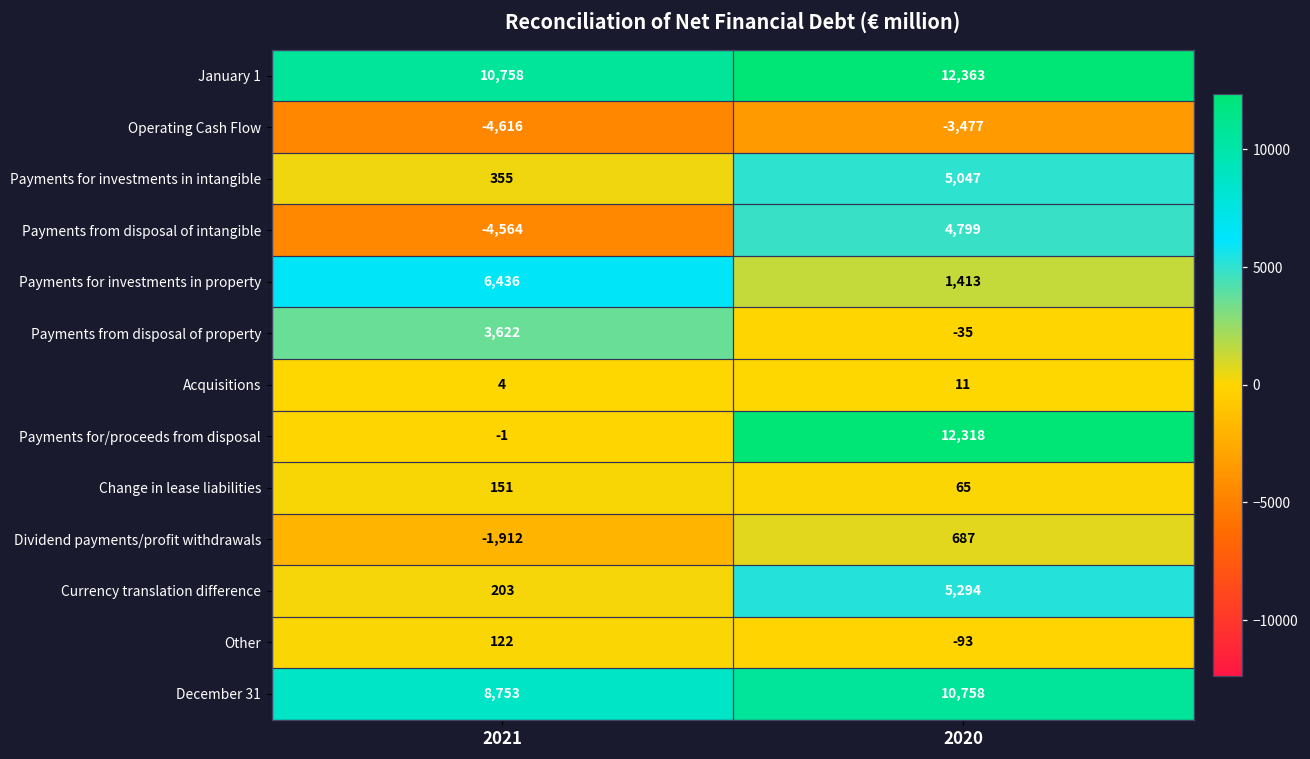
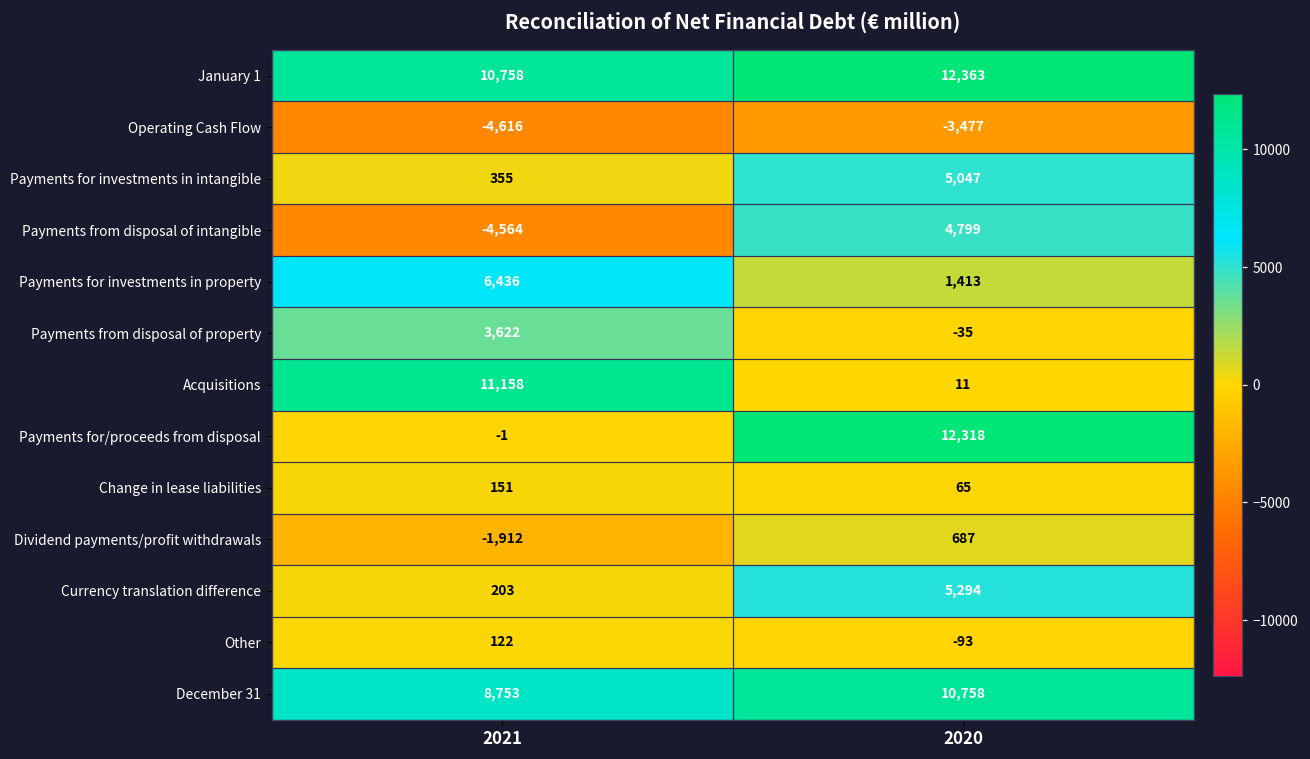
Acquisitions, 2021: 4 -> 11,158
